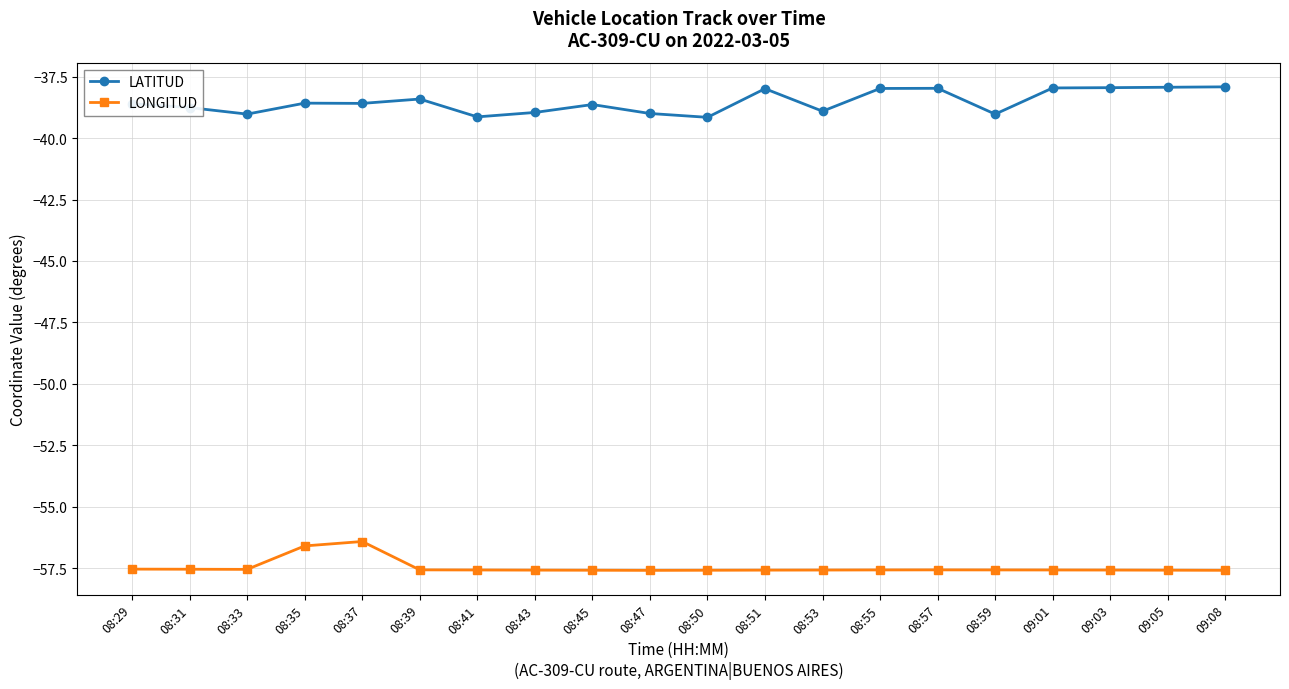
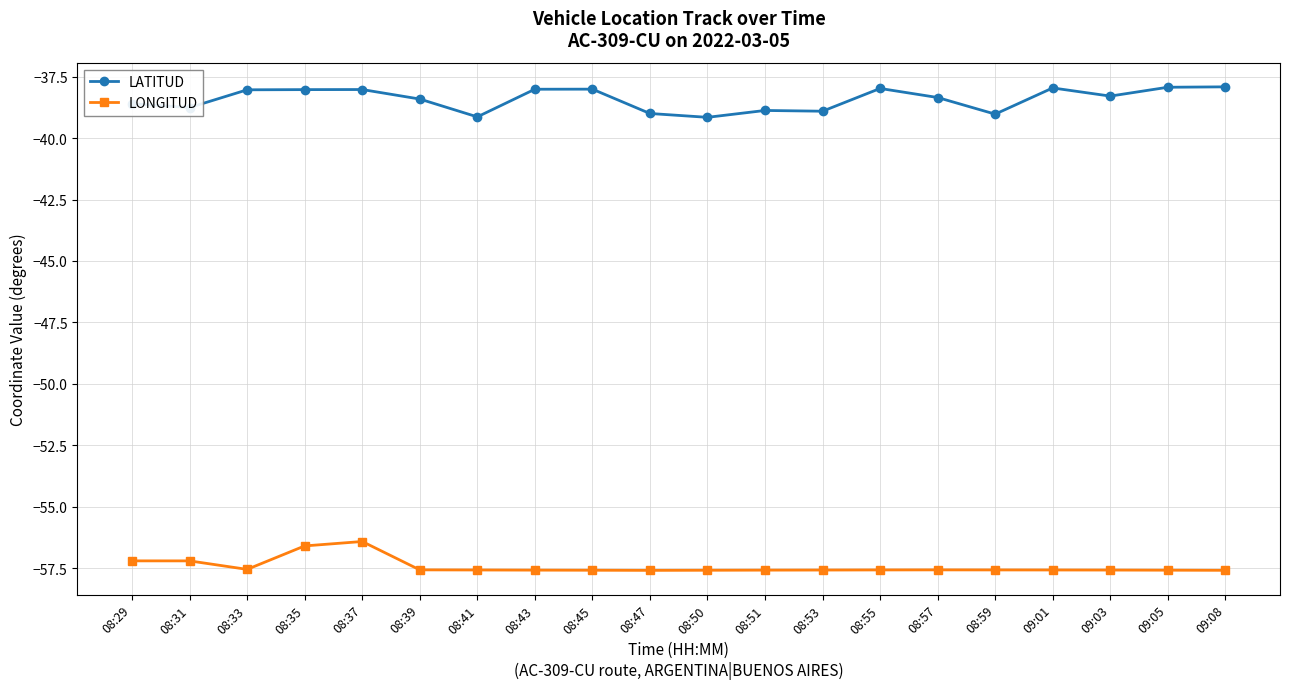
LONGITUD, 08:29: -57.5 -> -57.2
LONGITUD, 08:31: -57.5 -> -57.2
LATITUD, 08:33: -39.0 -> -38.0
LATITUD, 08:35: -38.6 -> -38.0
LATITUD, 08:37: -38.6 -> -38.0
LATITUD, 08:43: -39.0 -> -38.0
LATITUD, 08:45: -38.6 -> -38.0
LATITUD, 08:51: -38.0 -> -38.9
LATITUD, 08:57: -38.0 -> -38.3
LATITUD, 09:03: -37.9 -> -38.3
